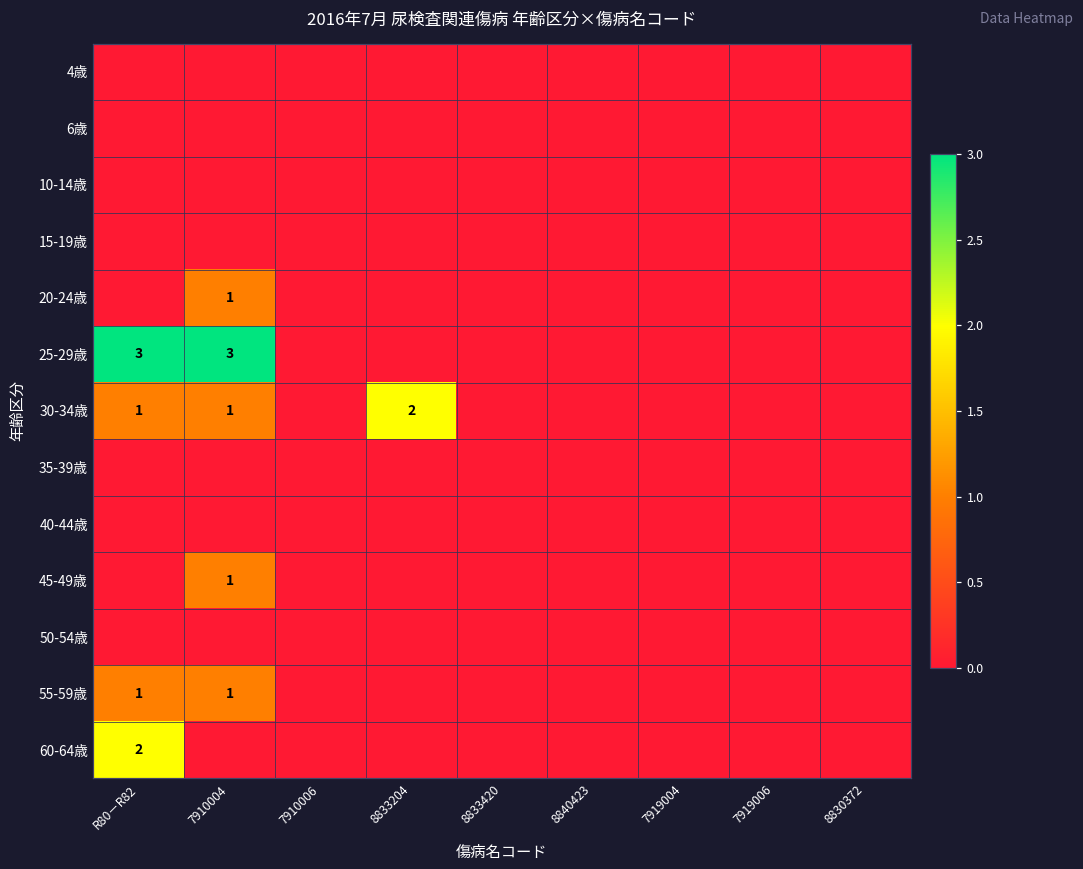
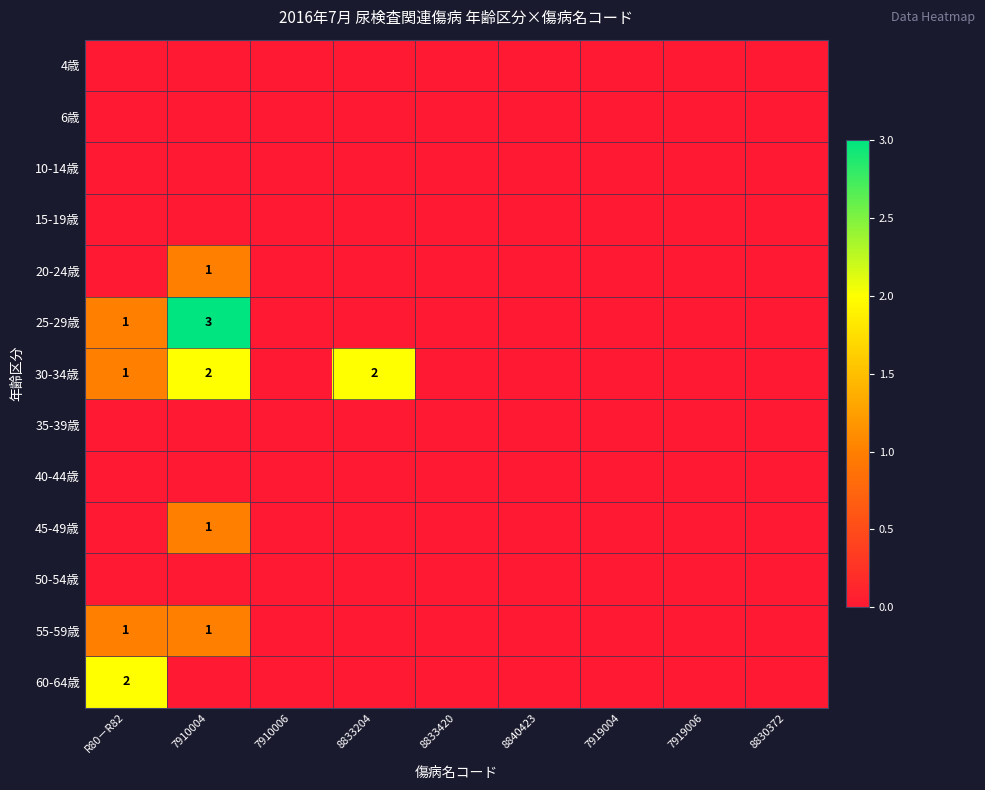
25-29歳, R80－R82: 3 -> 1
30-34歳, 7910004: 1 -> 2
